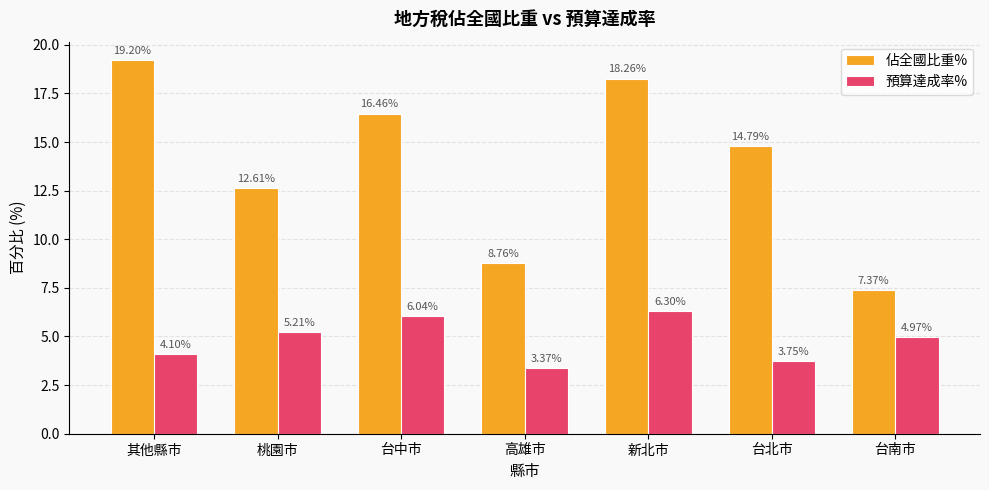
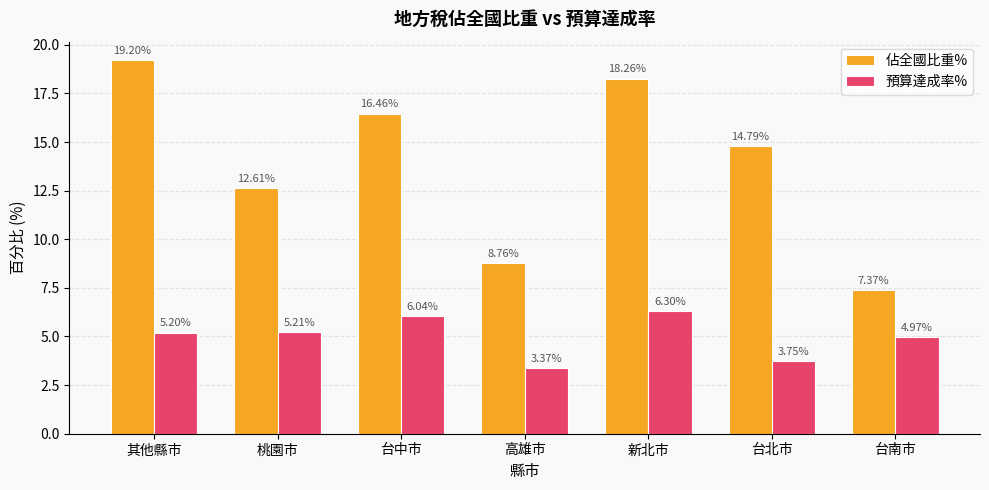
預算達成率%, 其他縣市: 4.10% -> 5.20%
